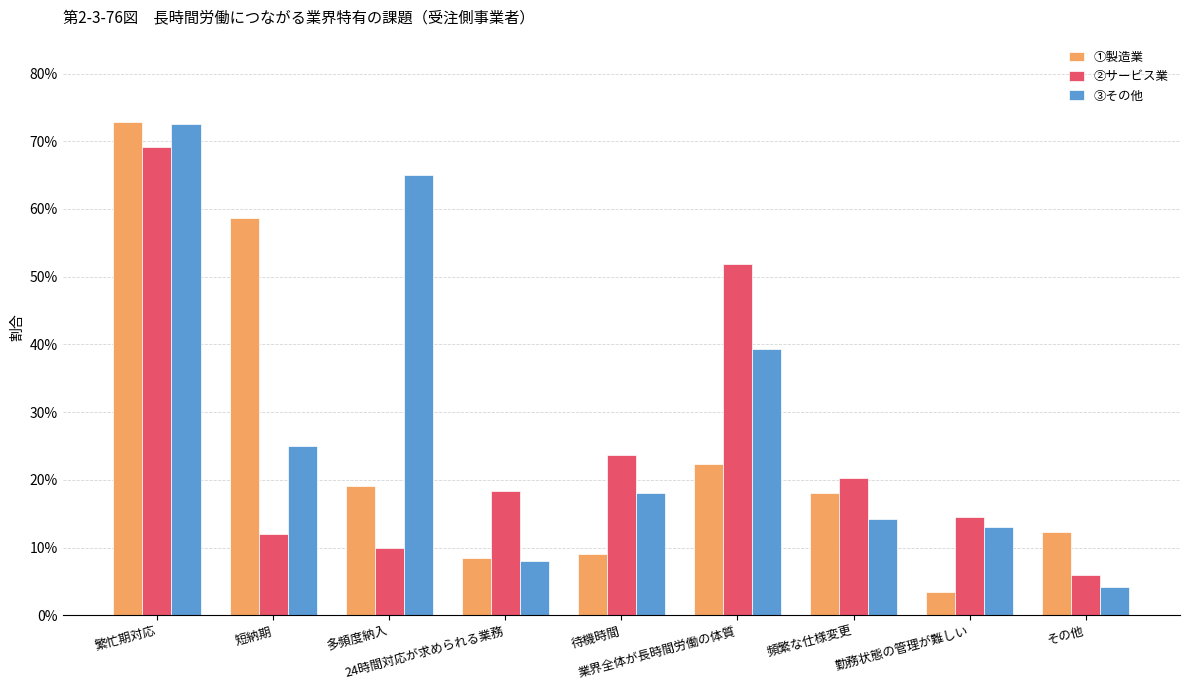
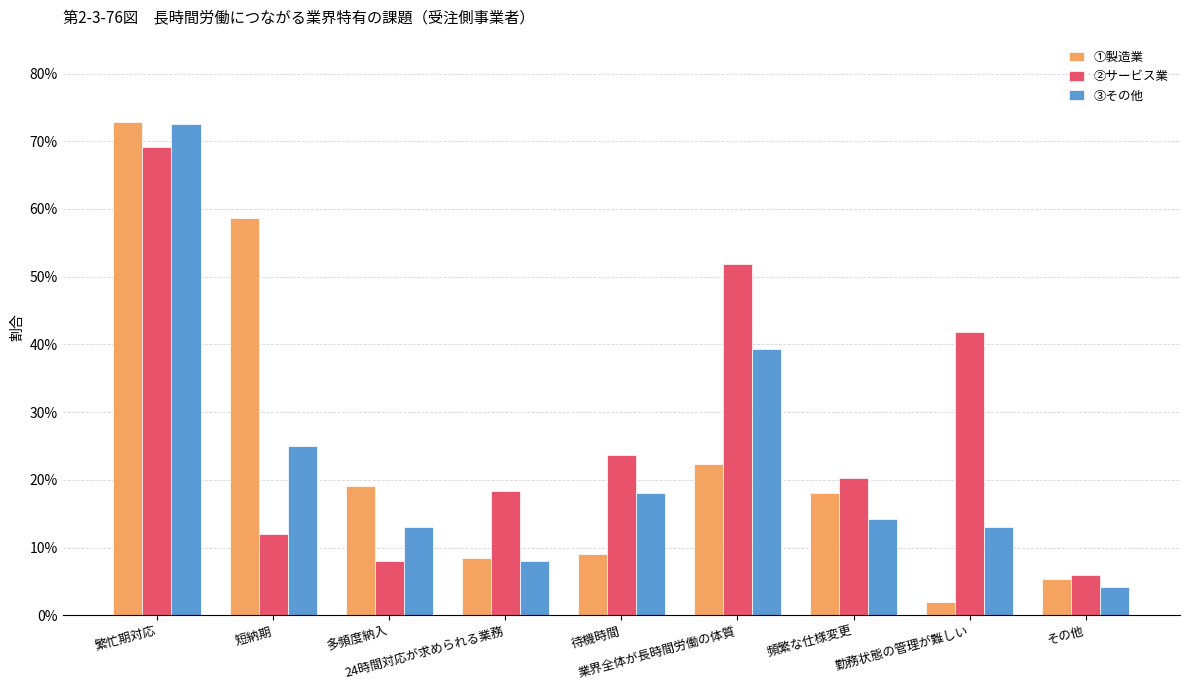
②サービス業, 多頻度納入: 10% -> 8%
③その他, 多頻度納入: 65% -> 13%
①製造業, 勤務状態の管理が難しい: 3% -> 2%
②サービス業, 勤務状態の管理が難しい: 14% -> 42%
①製造業, その他: 12% -> 5%
